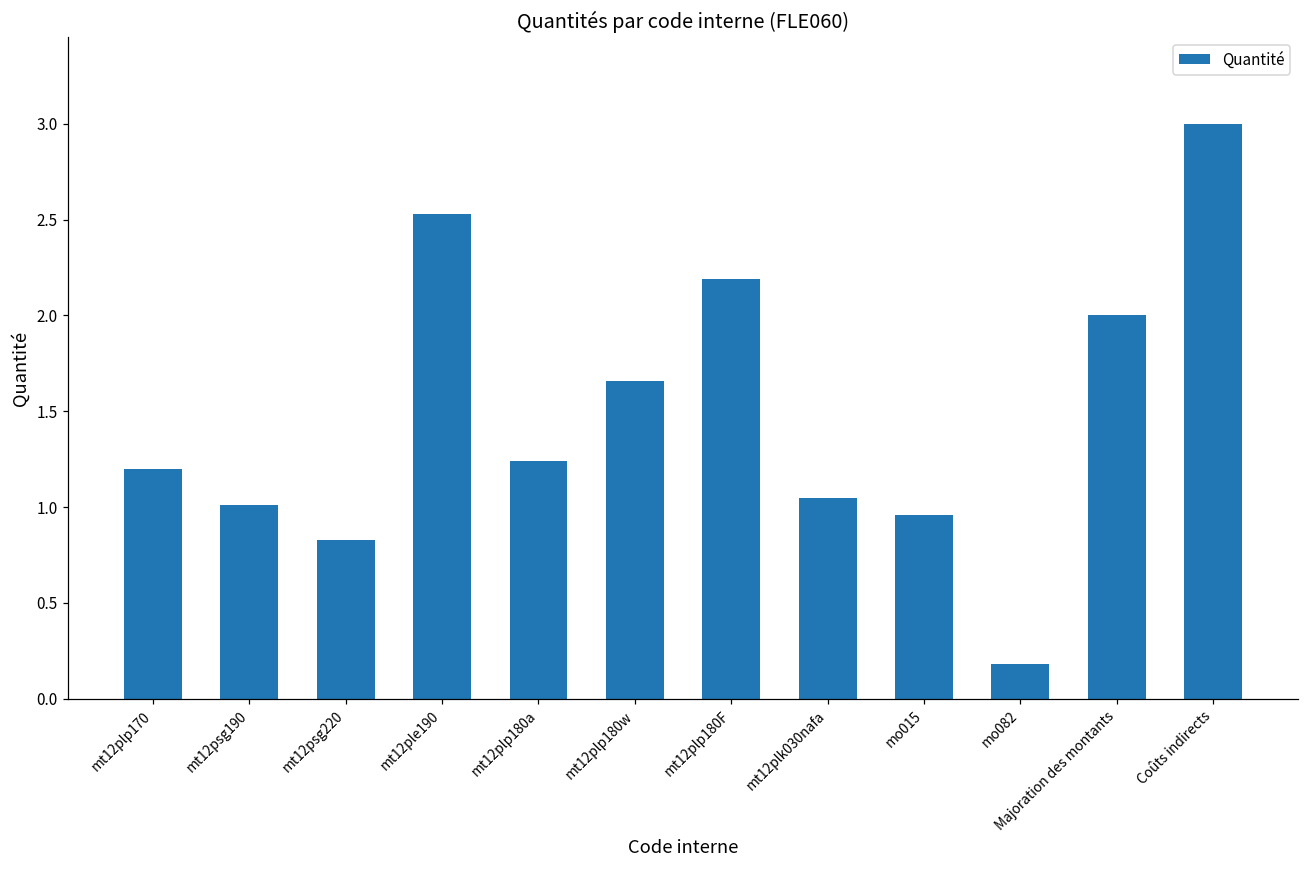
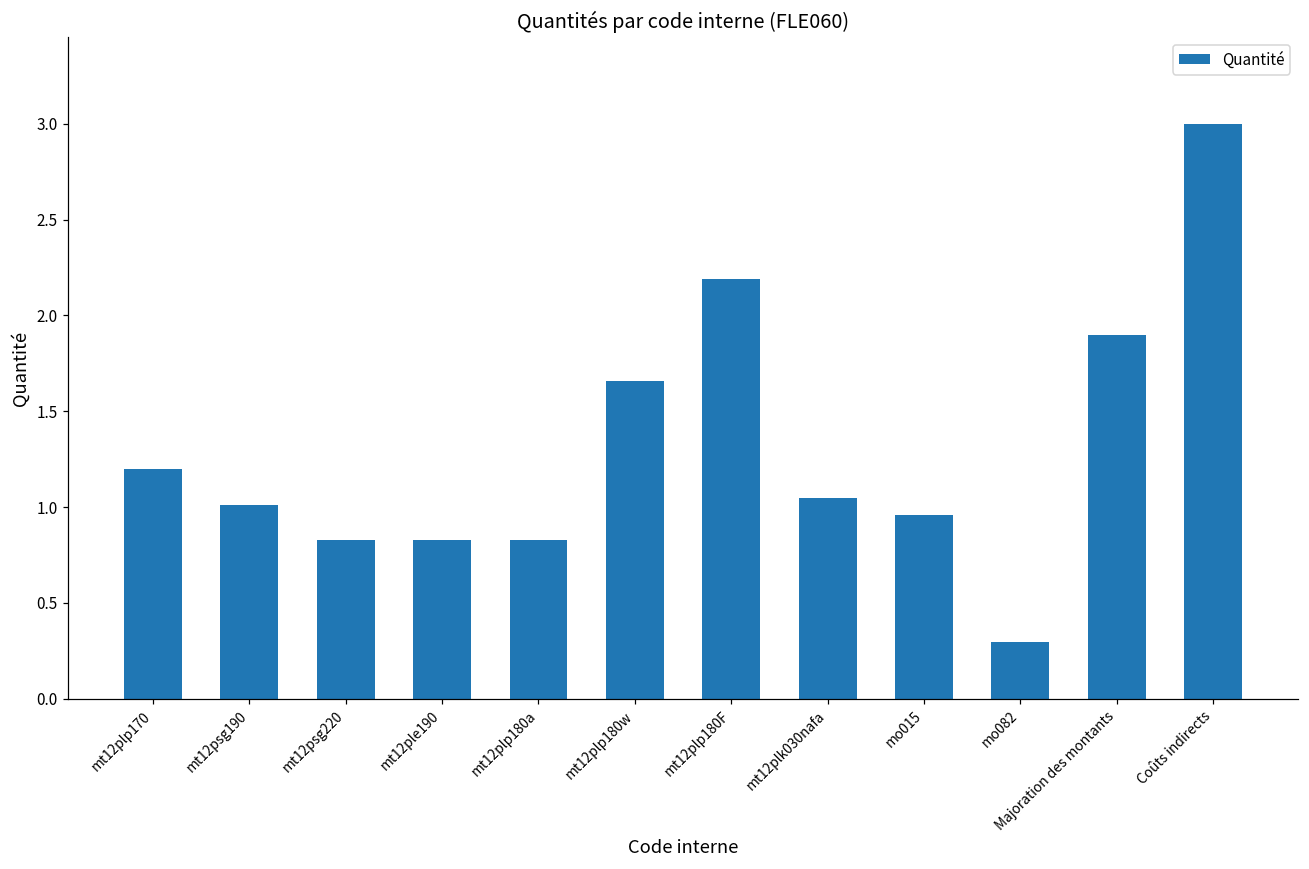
mt12ple190: 2.53 -> 0.83
mt12plp180a: 1.24 -> 0.83
mo082: 0.18 -> 0.30
Majoration des montants: 2.0 -> 1.9
